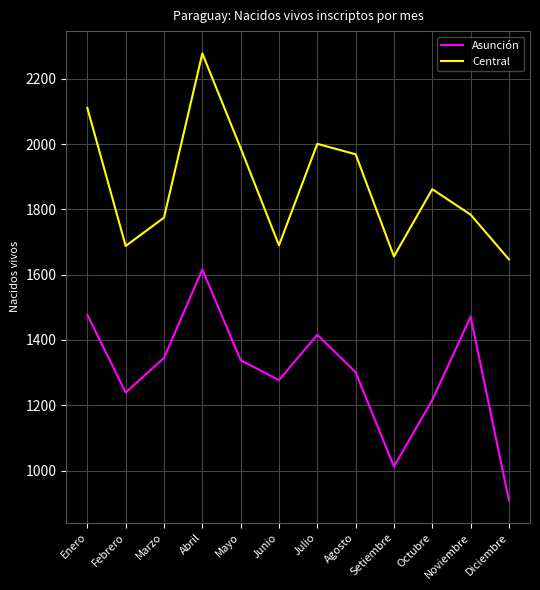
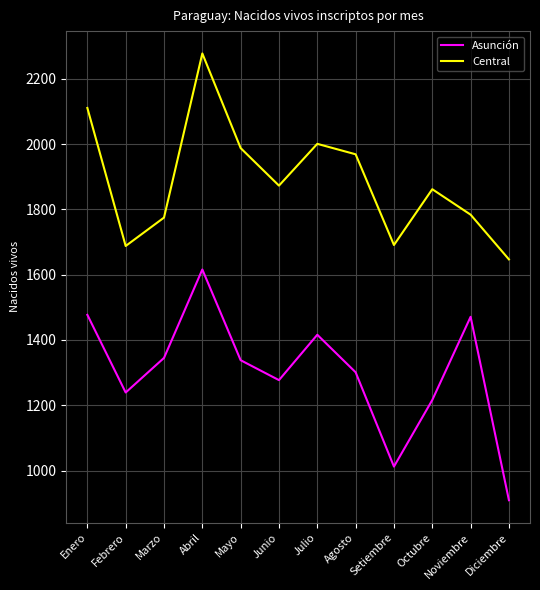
Central, Junio: 1690 -> 1870
Central, Setiembre: 1660 -> 1690
